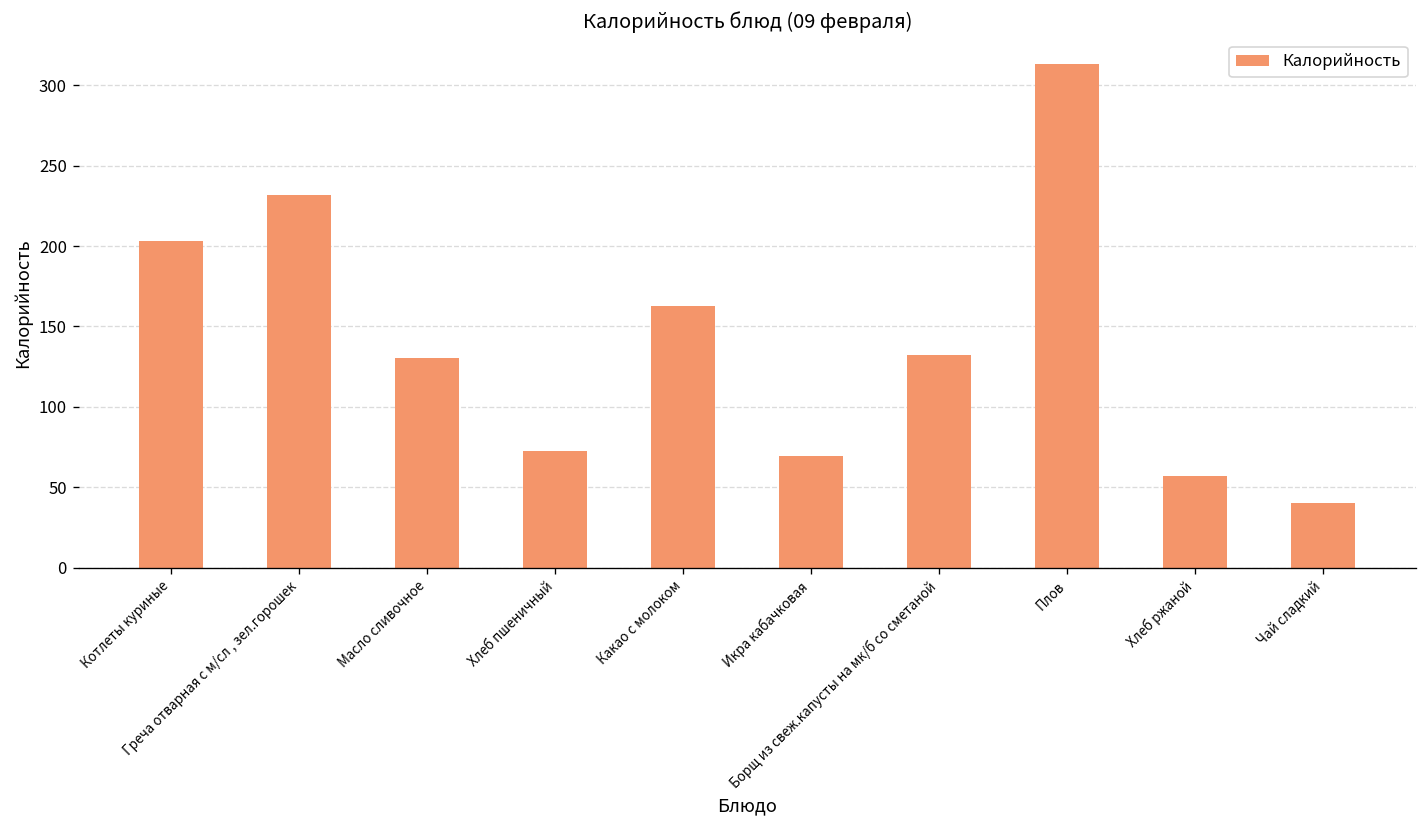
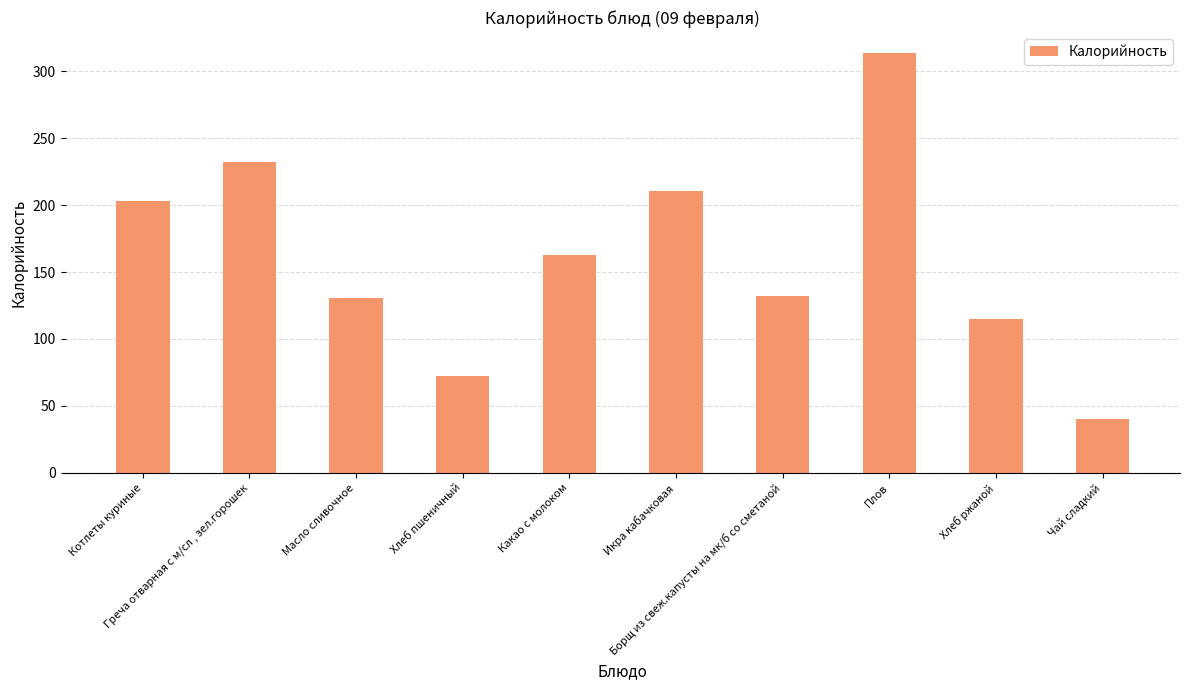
Икра кабачковая: 69 -> 210
Хлеб ржаной: 57 -> 115
